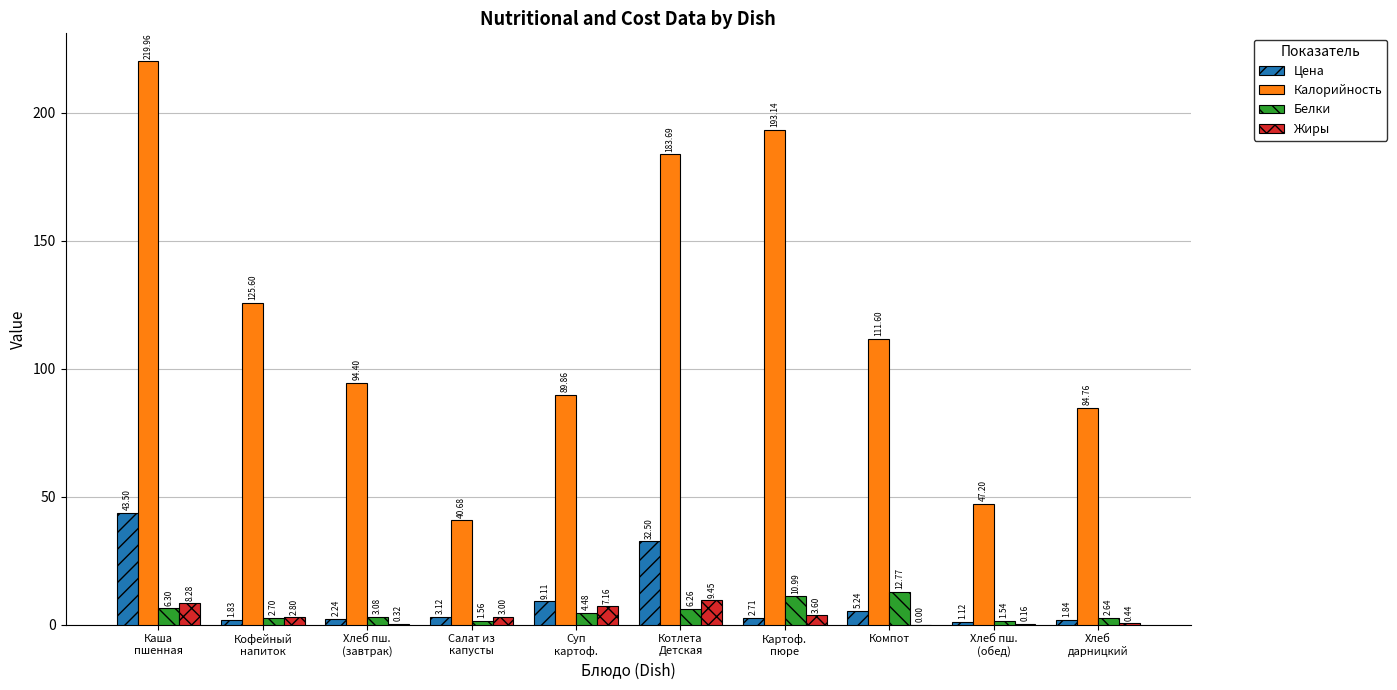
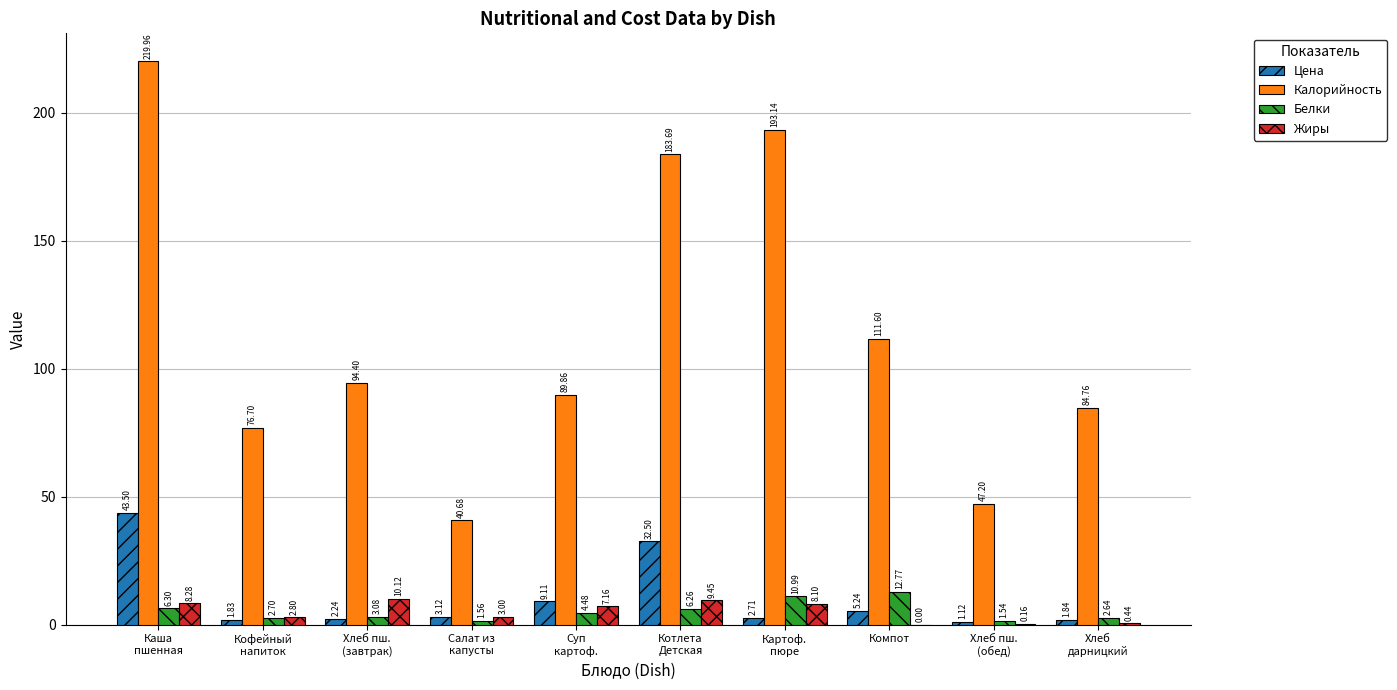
Калорийность, Кофейный напиток: 125.60 -> 76.70
Жиры, Хлеб пш. (завтрак): 0.32 -> 10.12
Жиры, Картоф. пюре: 3.60 -> 8.10
